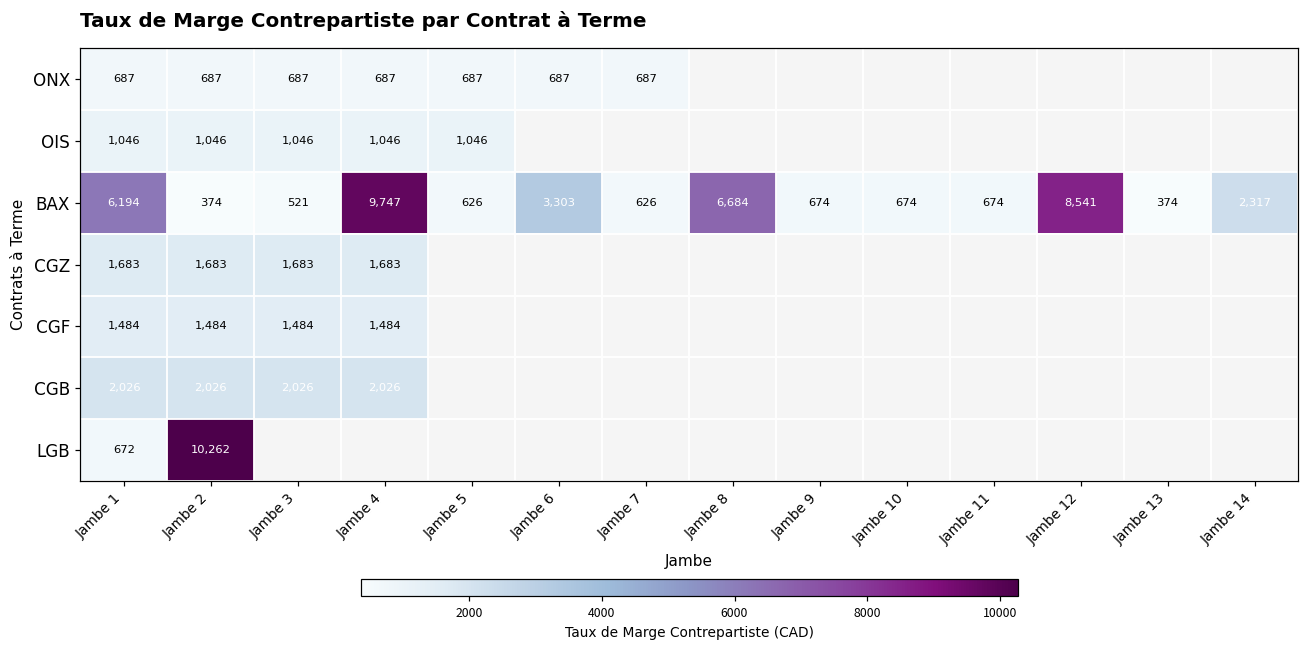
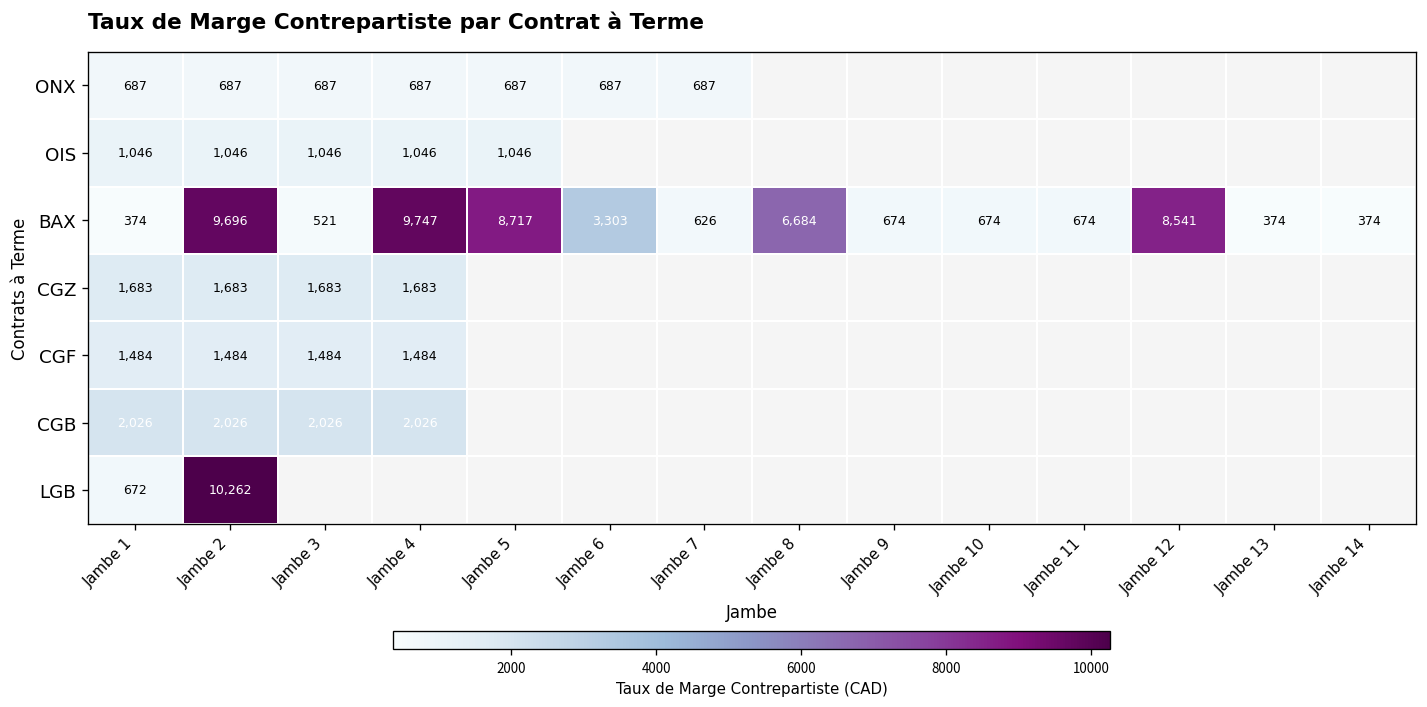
BAX, Jambe 1: 6,194 -> 374
BAX, Jambe 2: 374 -> 9,696
BAX, Jambe 5: 626 -> 8,717
BAX, Jambe 14: 2,317 -> 374
